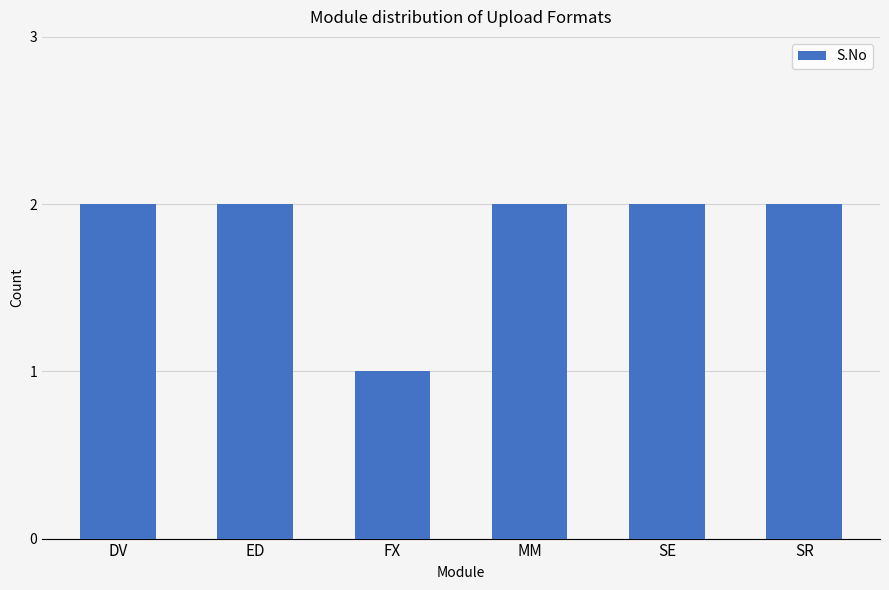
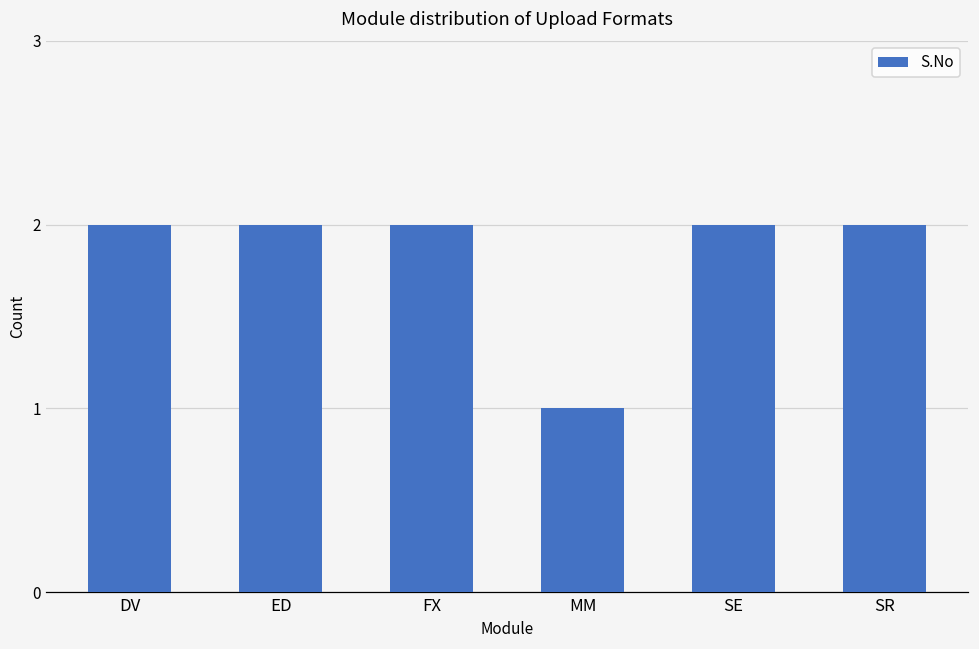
FX: 1 -> 2
MM: 2 -> 1
